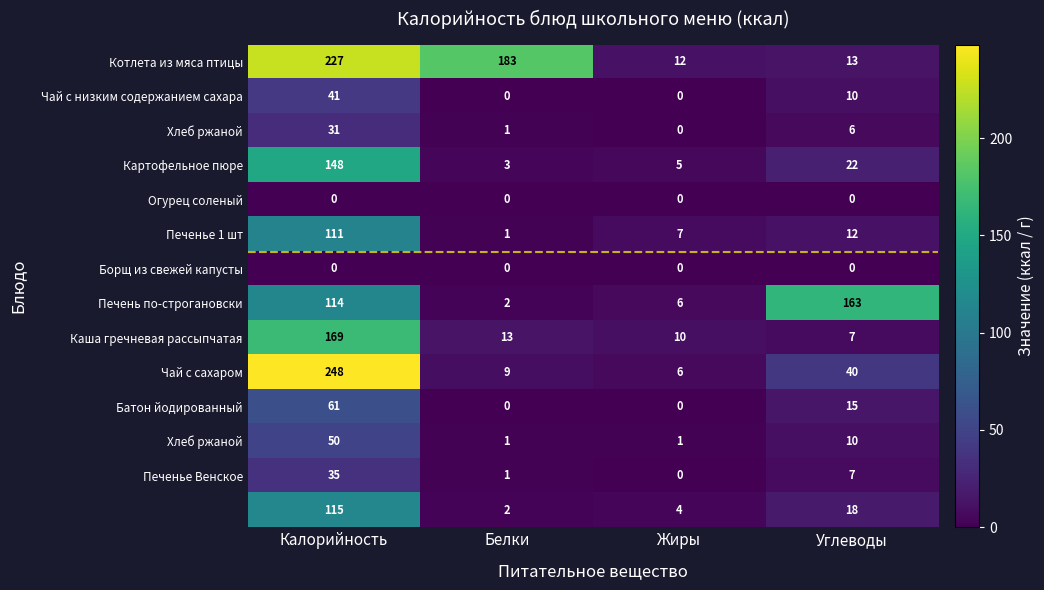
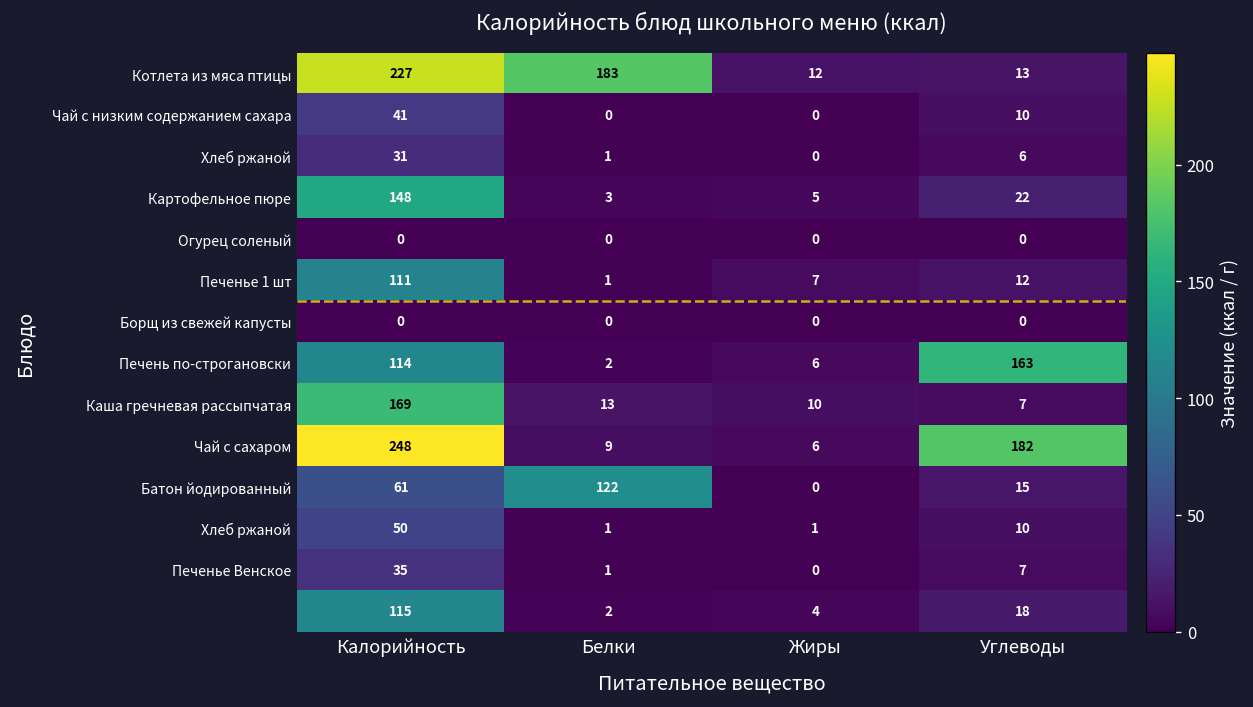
Чай с сахаром, Углеводы: 40 -> 182
Батон йодированный, Белки: 0 -> 122
